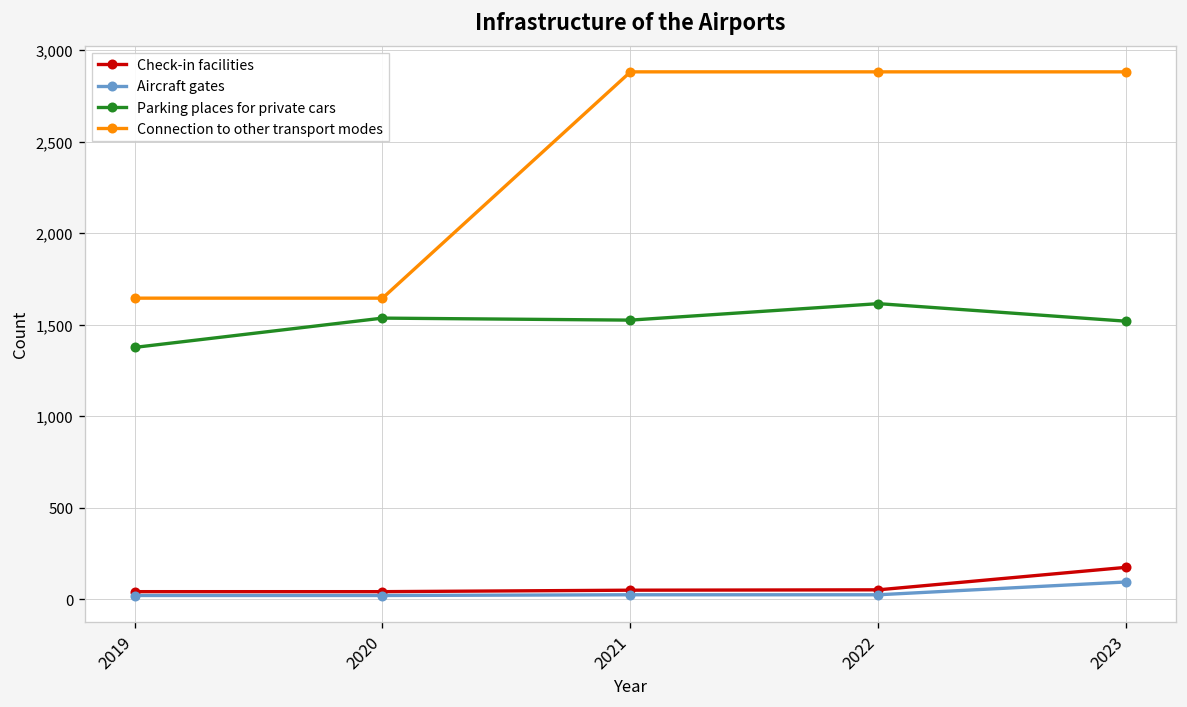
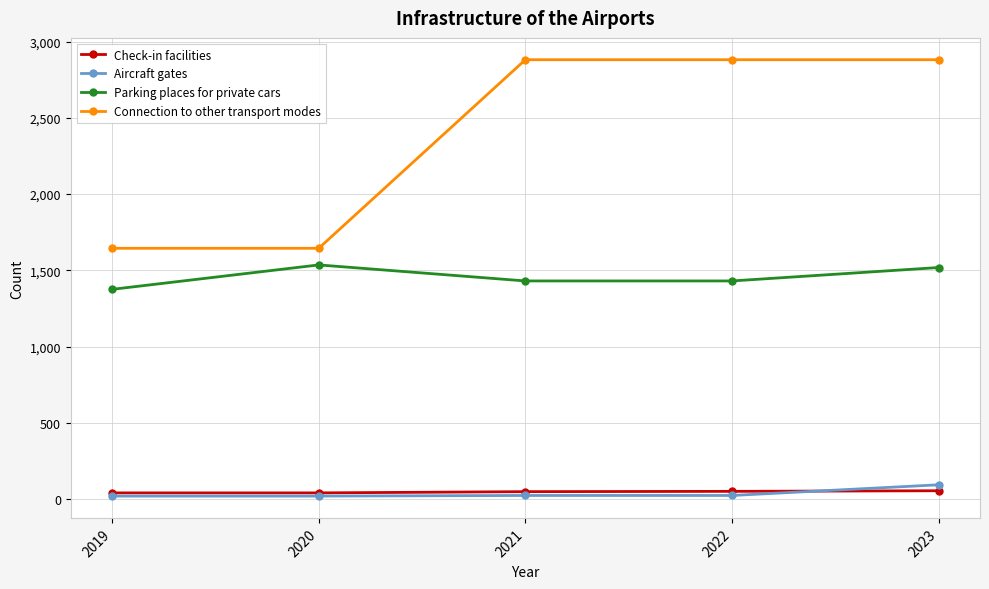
Parking places for private cars, 2021: 1,530 -> 1,430
Parking places for private cars, 2022: 1,620 -> 1,430
Check-in facilities, 2023: 180 -> 60
